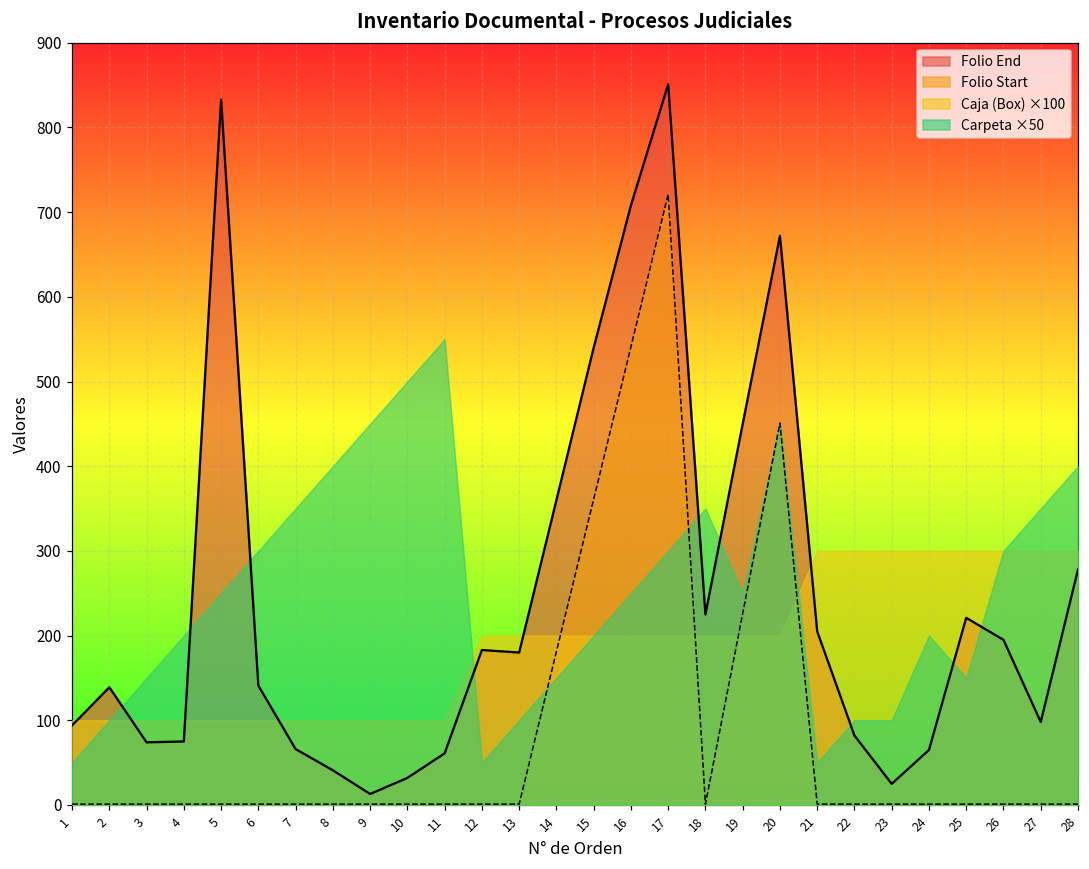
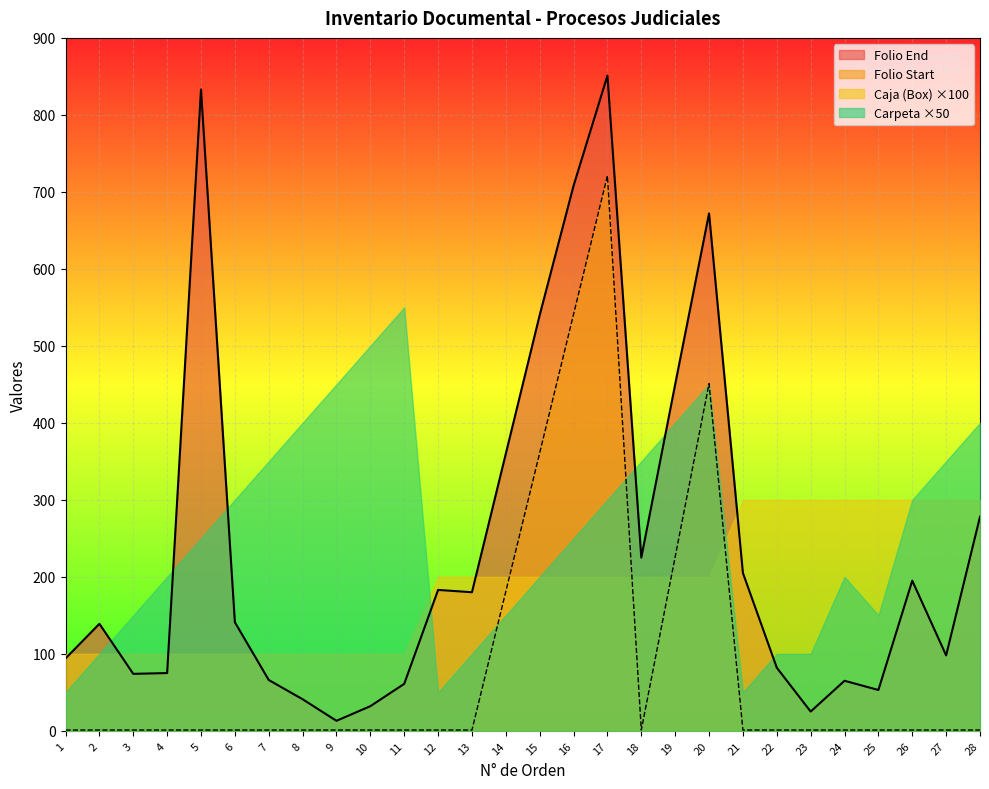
Carpeta ×50, 19: 250 -> 400
Folio End, 25: 220 -> 50
